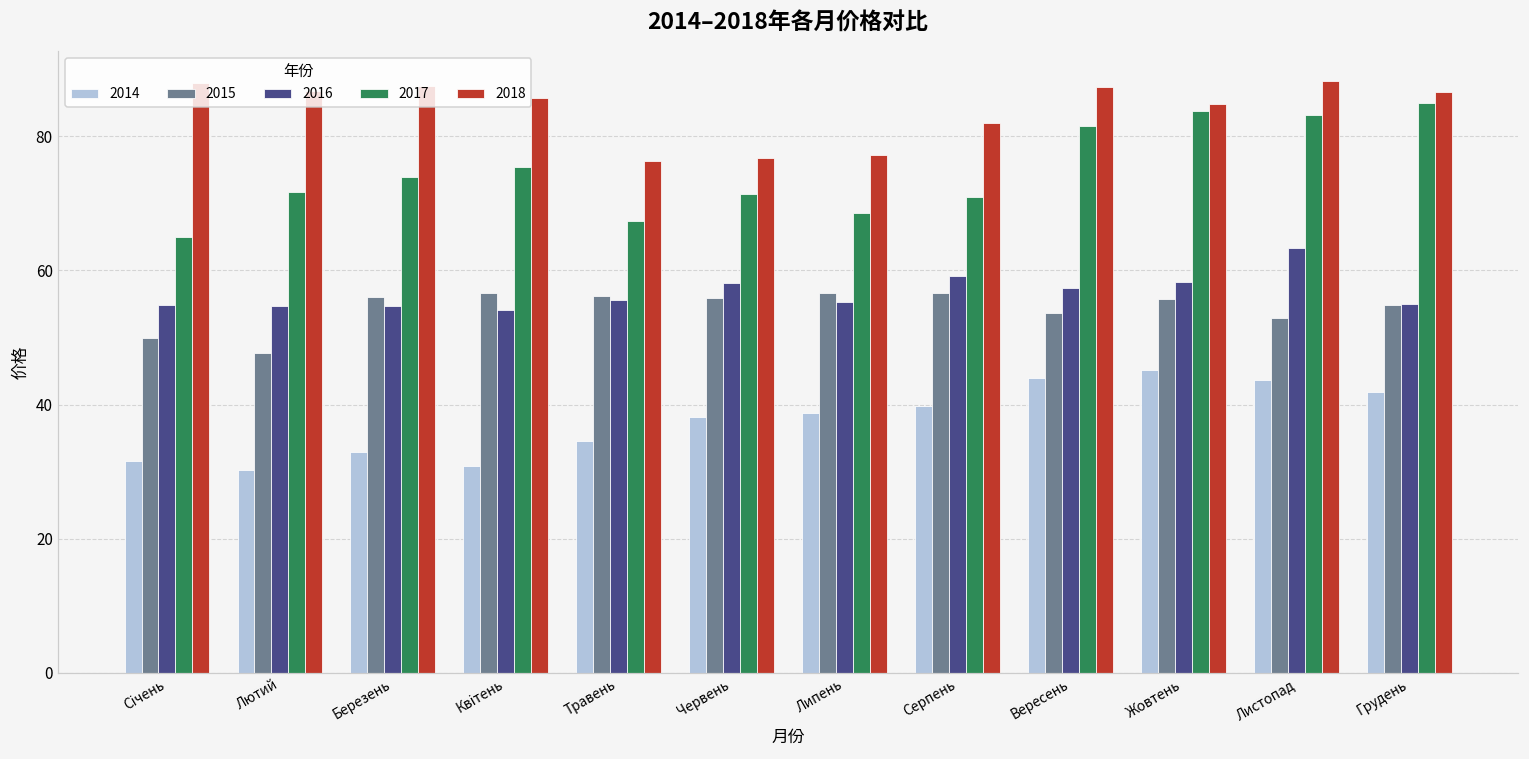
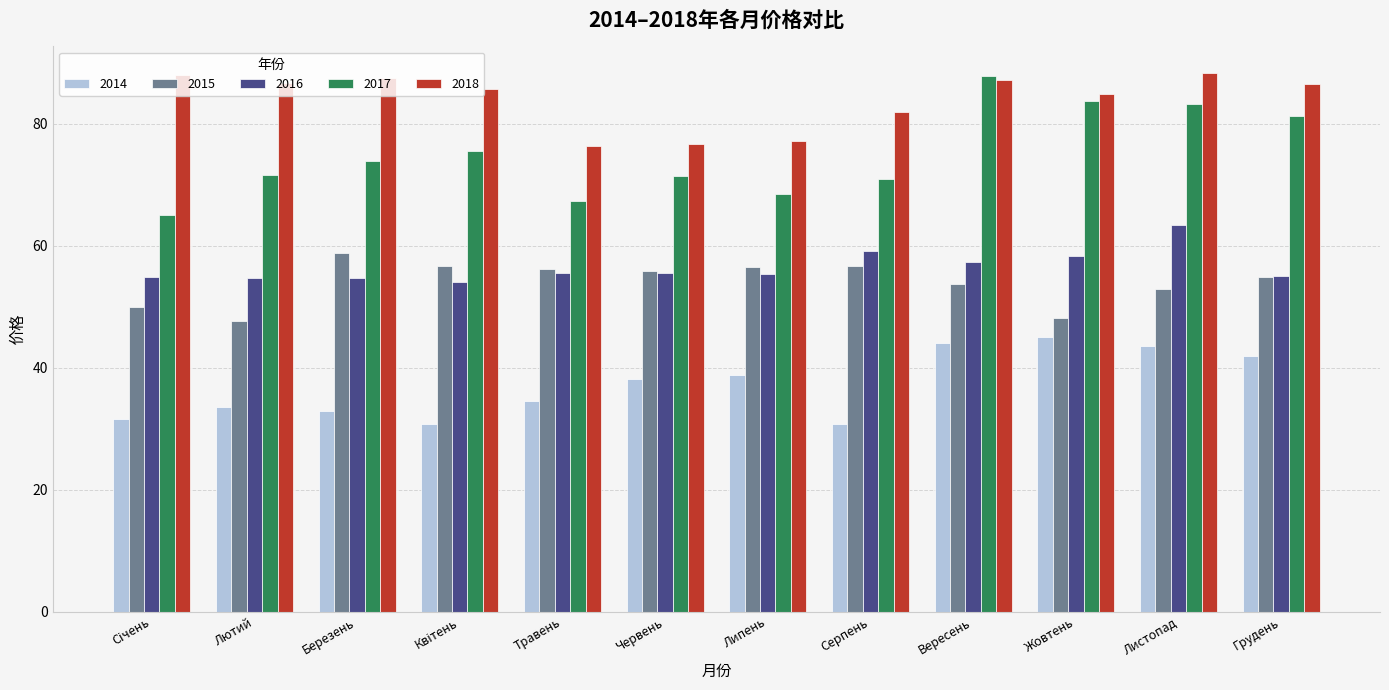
2014, Лютий: 30 -> 34
2015, Березень: 56 -> 59
2016, Червень: 58 -> 56
2014, Серпень: 40 -> 31
2017, Вересень: 81 -> 88
2015, Жовтень: 56 -> 48
2017, Грудень: 85 -> 81
